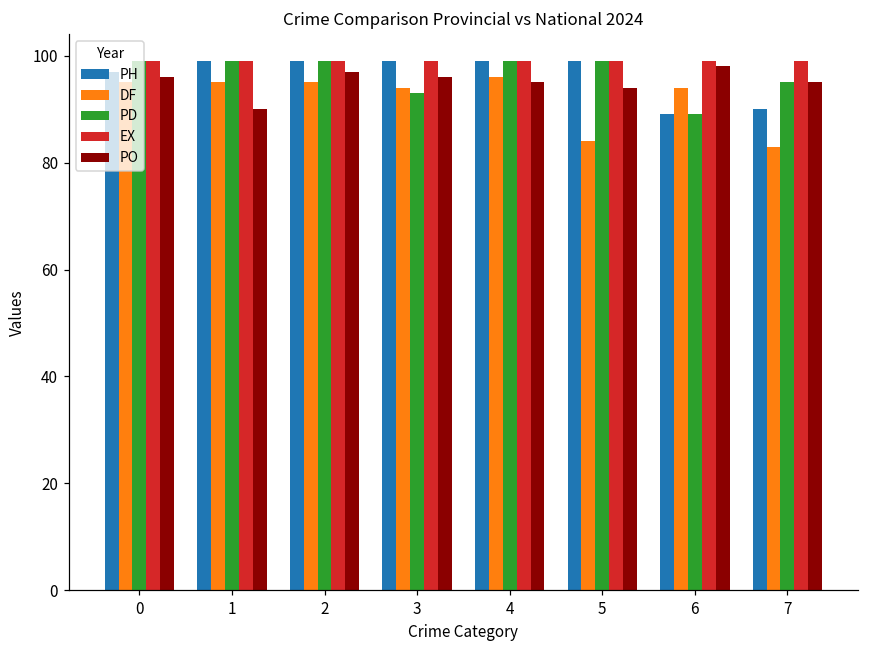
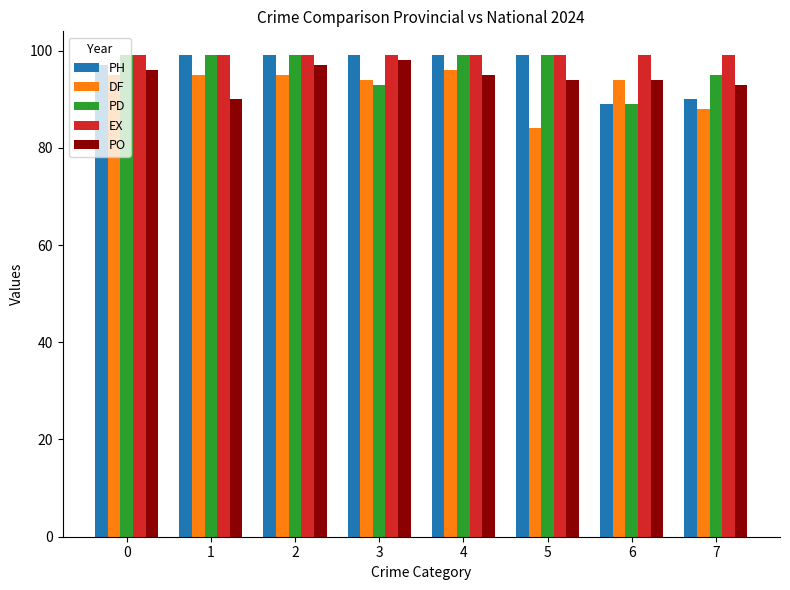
PO, 3: 96 -> 98
PO, 6: 98 -> 94
DF, 7: 83 -> 88
PO, 7: 95 -> 93
